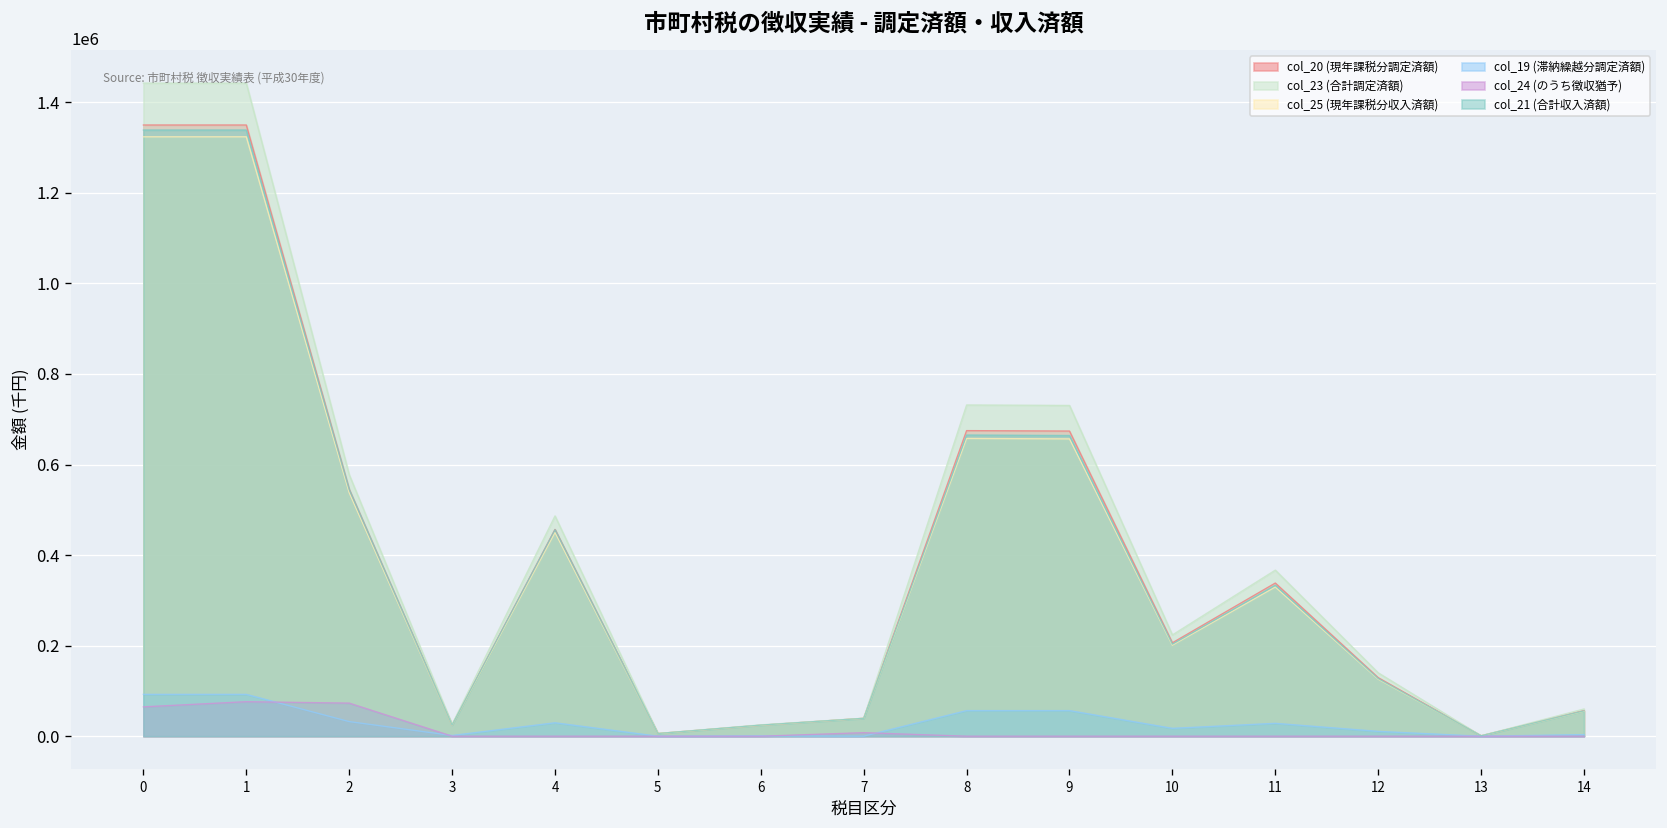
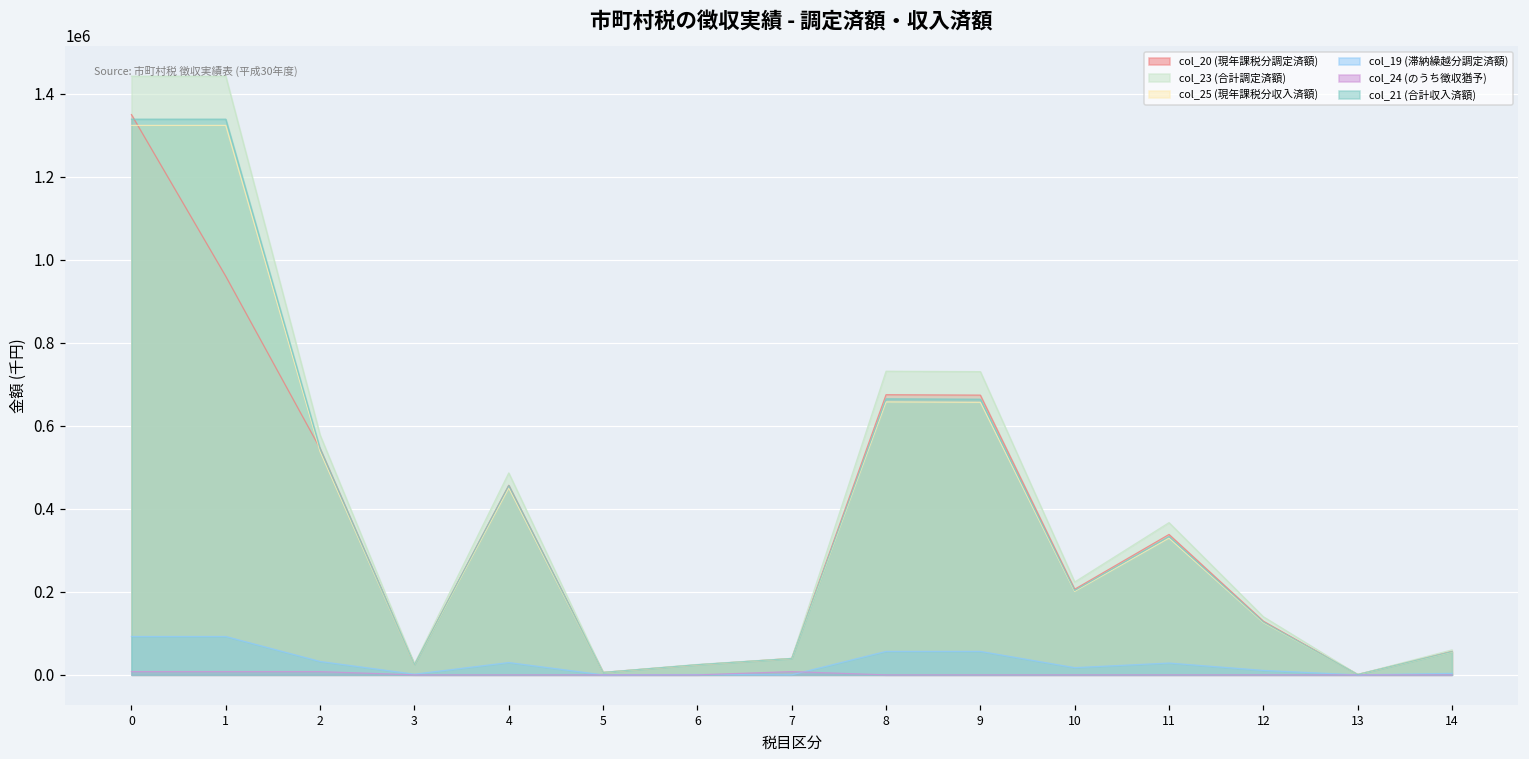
col_24 (のうち徴収猶予), 0: 60000 -> 10000
col_20 (現年課税分調定済額), 1: 1350000 -> 960000
col_24 (のうち徴収猶予), 1: 80000 -> 10000
col_24 (のうち徴収猶予), 2: 70000 -> 10000
